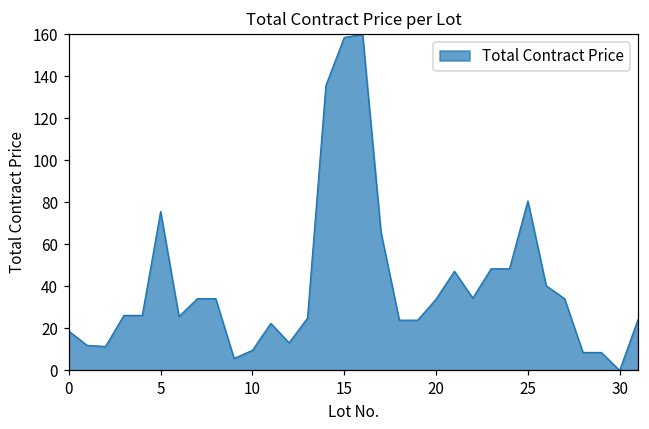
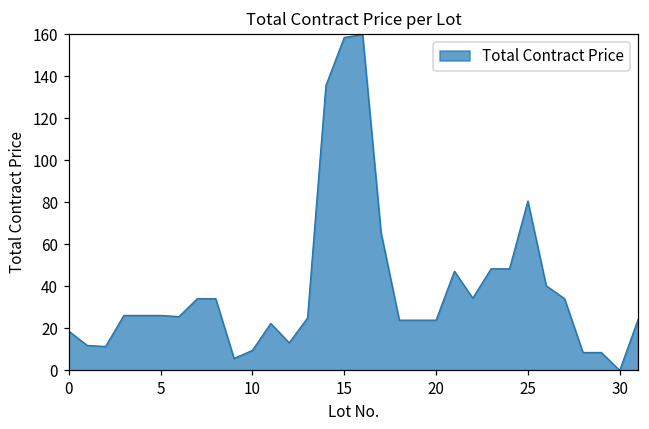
5: 76 -> 26
20: 34 -> 24
